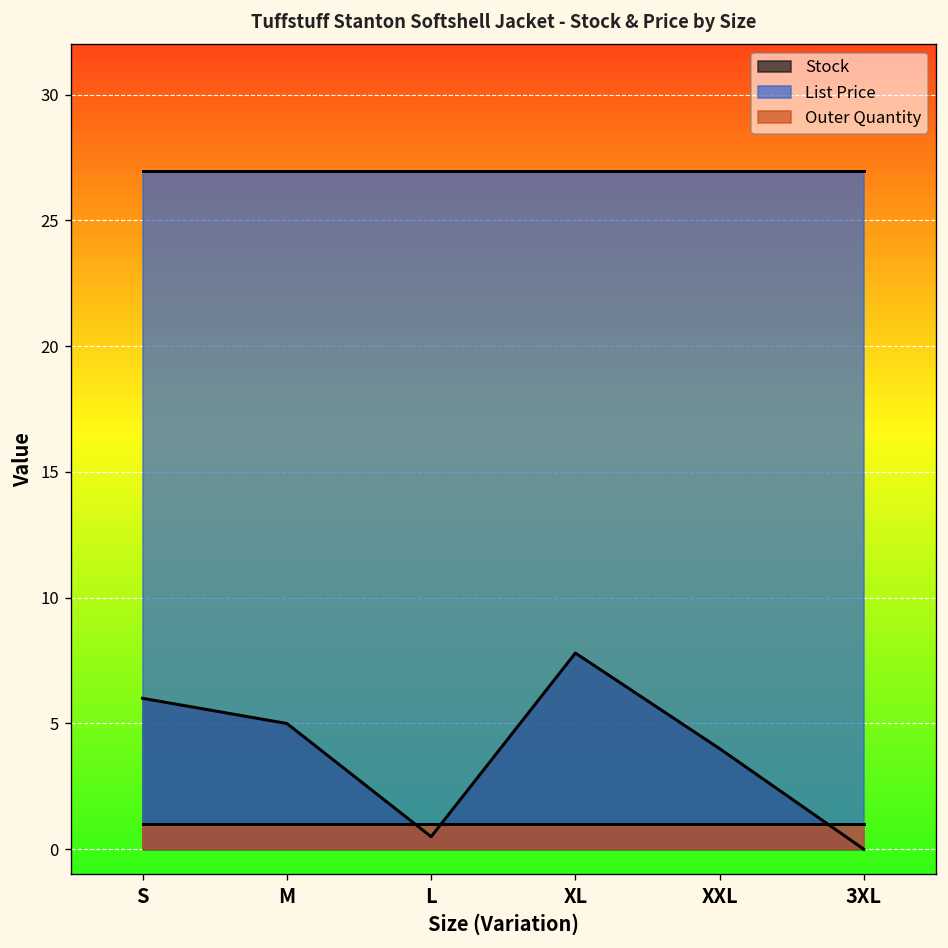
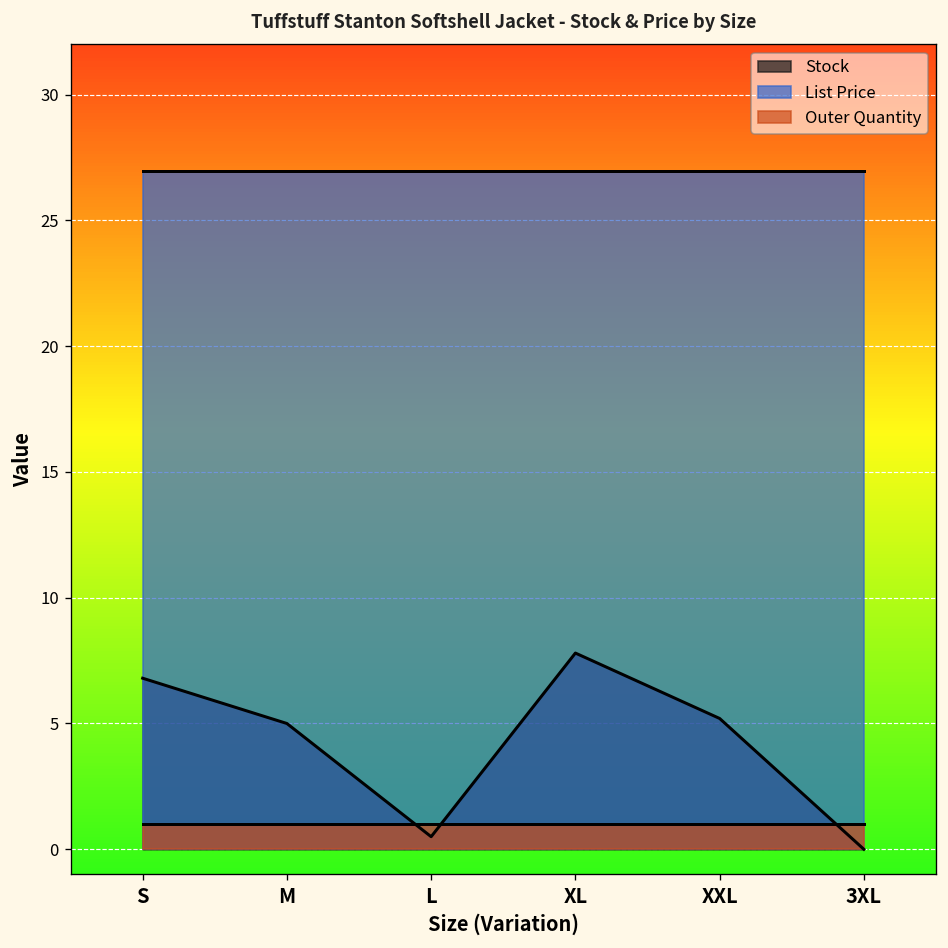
Stock, S: 6.0 -> 6.8
Stock, XXL: 4.0 -> 5.2
